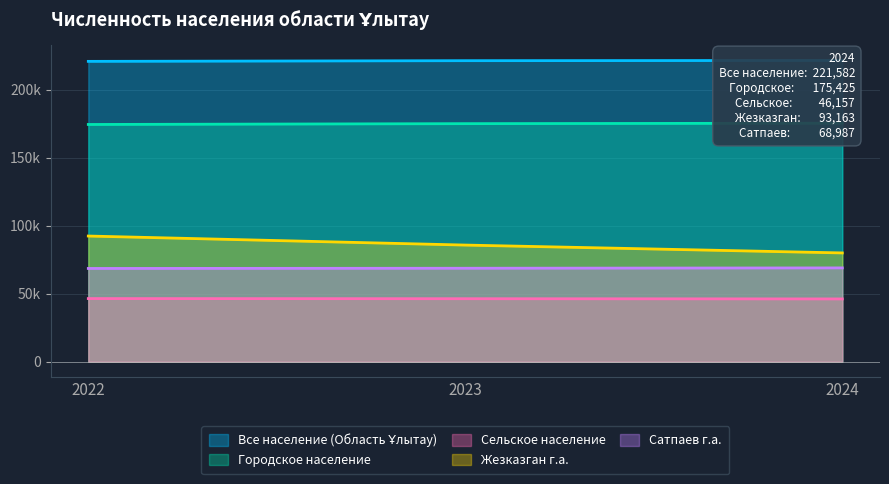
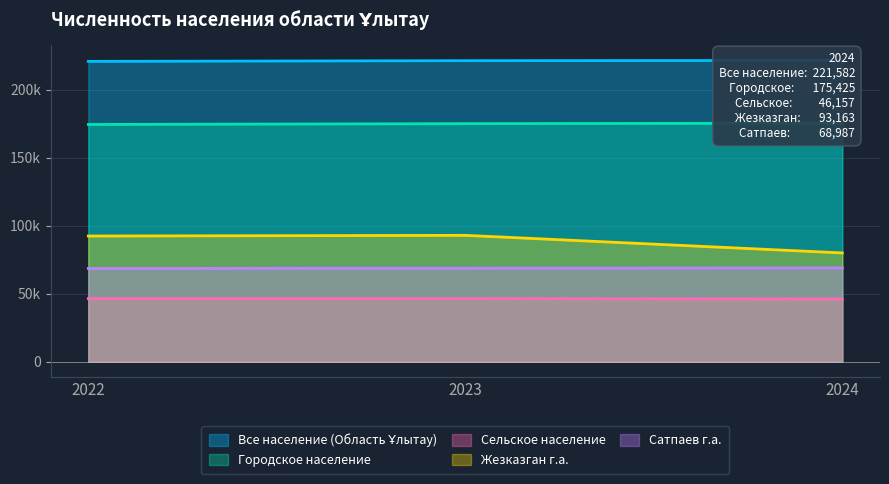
Жезказган г.а., 2023: 86000 -> 93000
